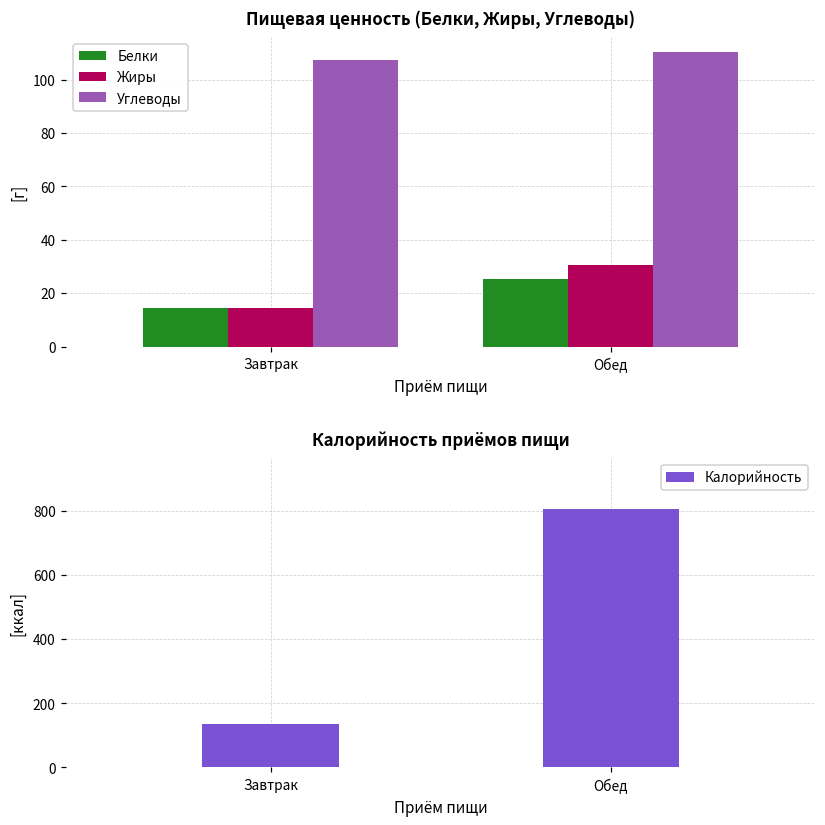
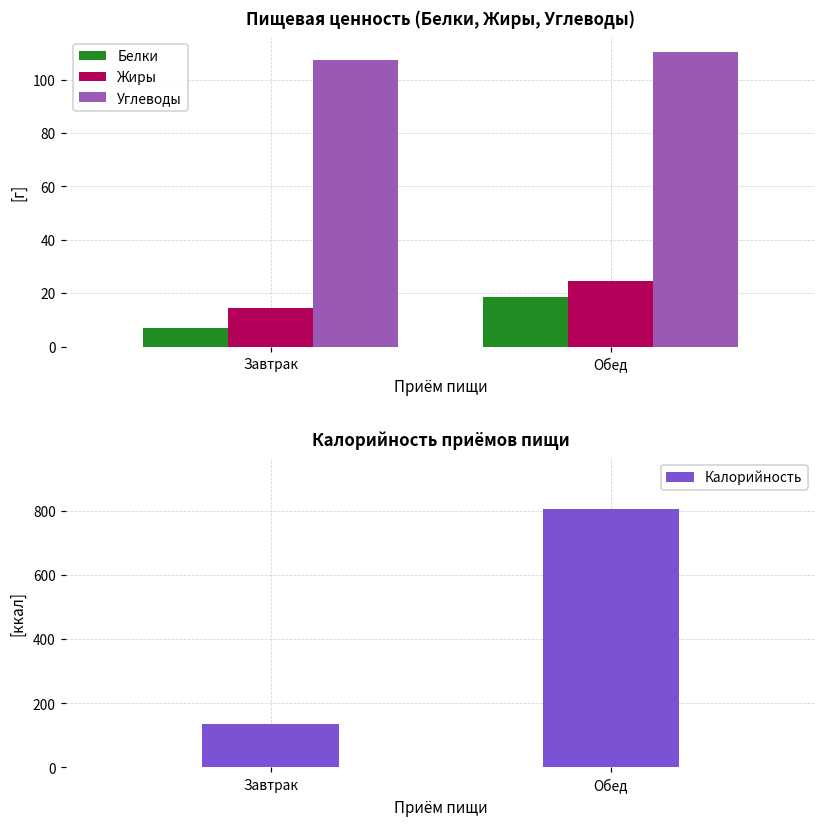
Пищевая ценность (Белки, Жиры, Углеводы), Белки, Завтрак: 15 -> 7
Пищевая ценность (Белки, Жиры, Углеводы), Белки, Обед: 25 -> 19
Пищевая ценность (Белки, Жиры, Углеводы), Жиры, Обед: 31 -> 25
